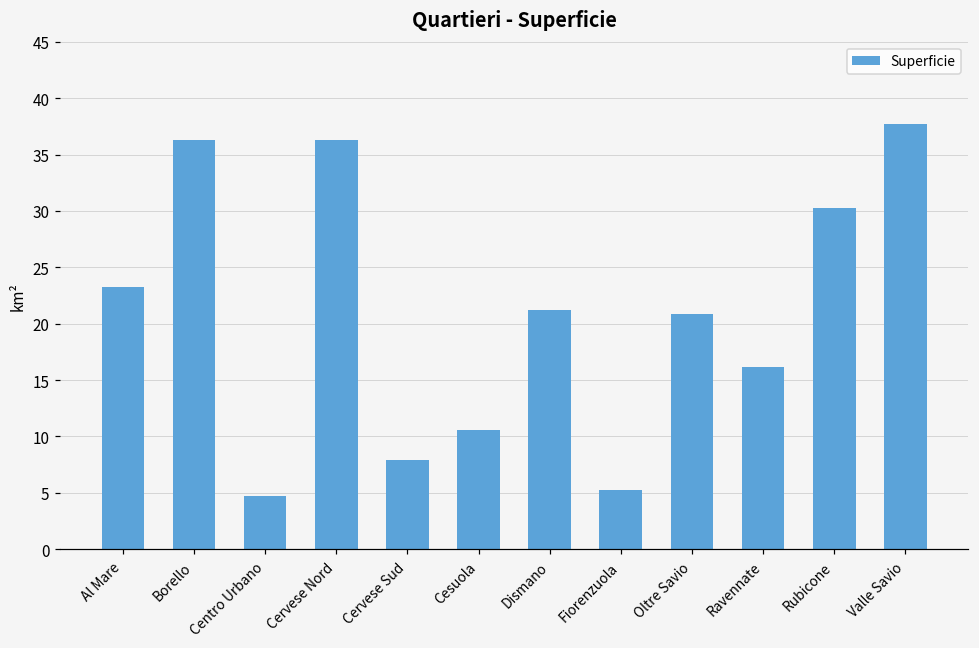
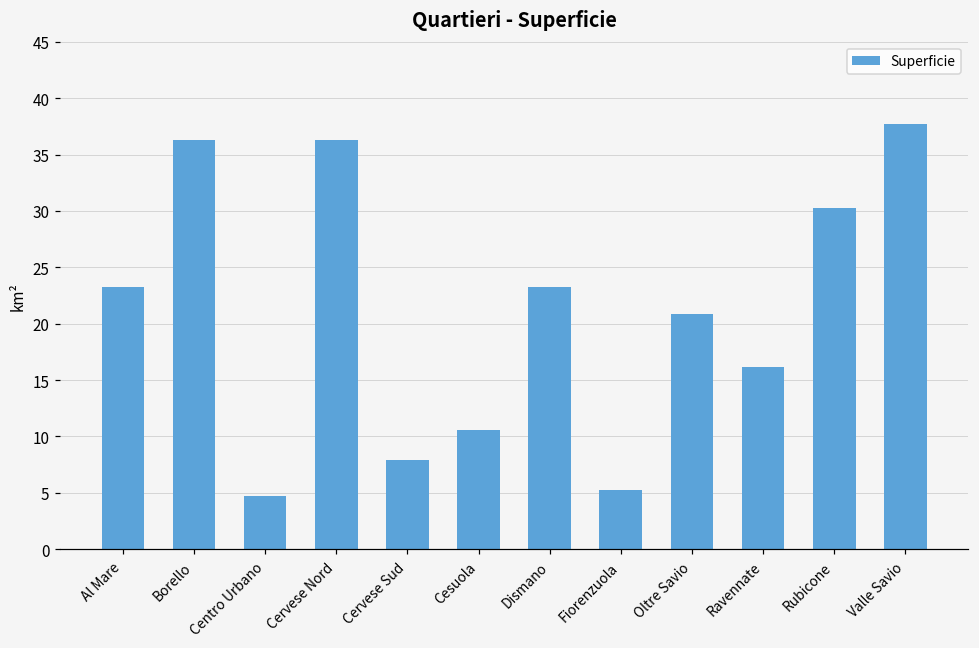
Dismano: 21.2 -> 23.3
